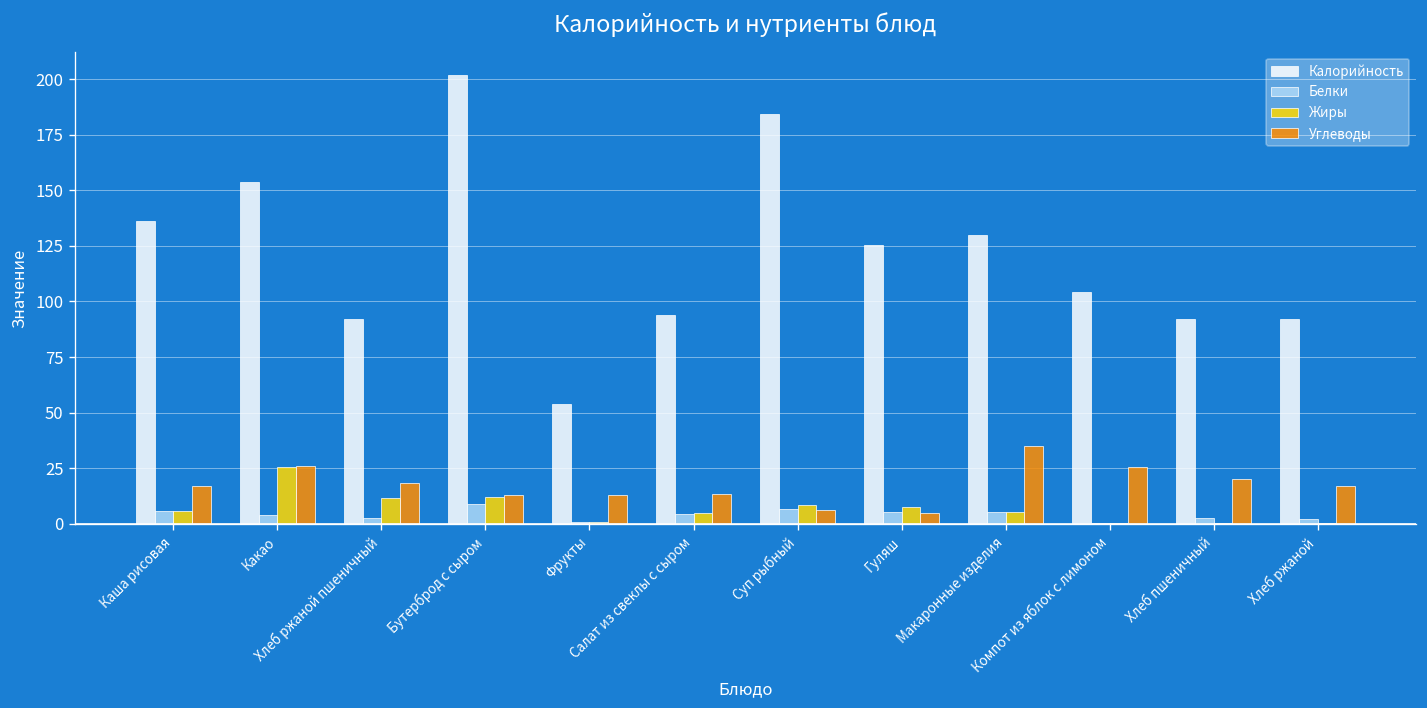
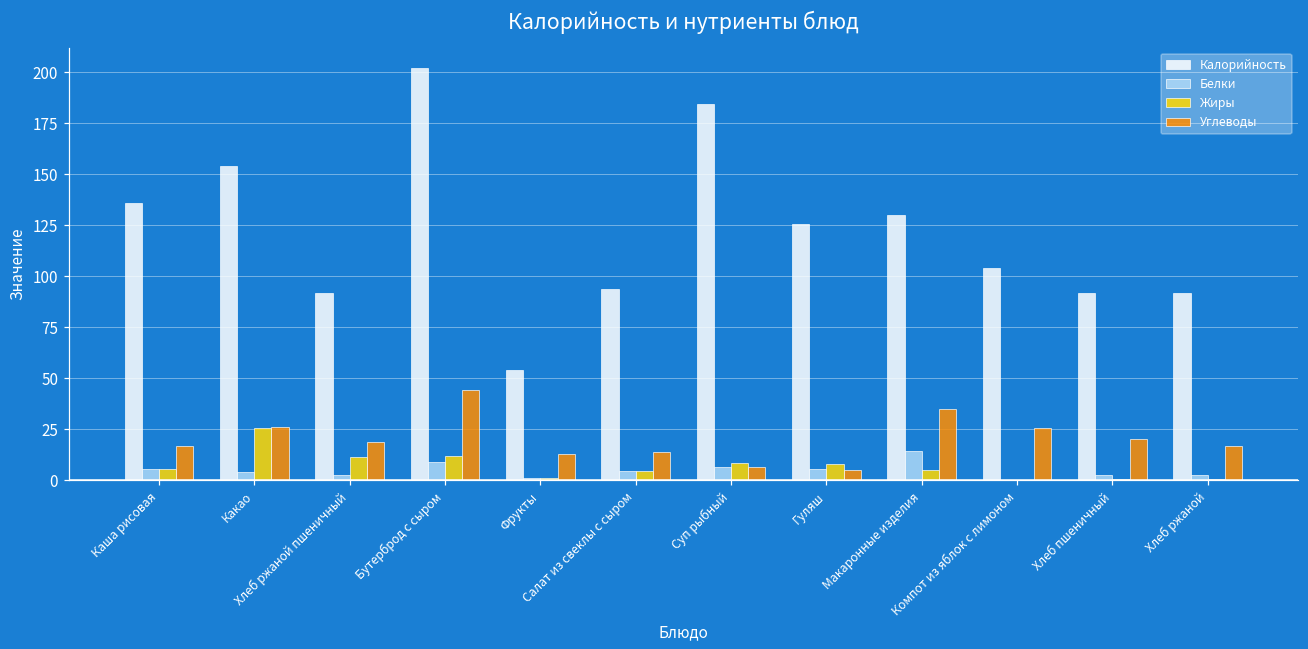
Углеводы, Бутерброд с сыром: 13 -> 44
Белки, Макаронные изделия: 6 -> 15
